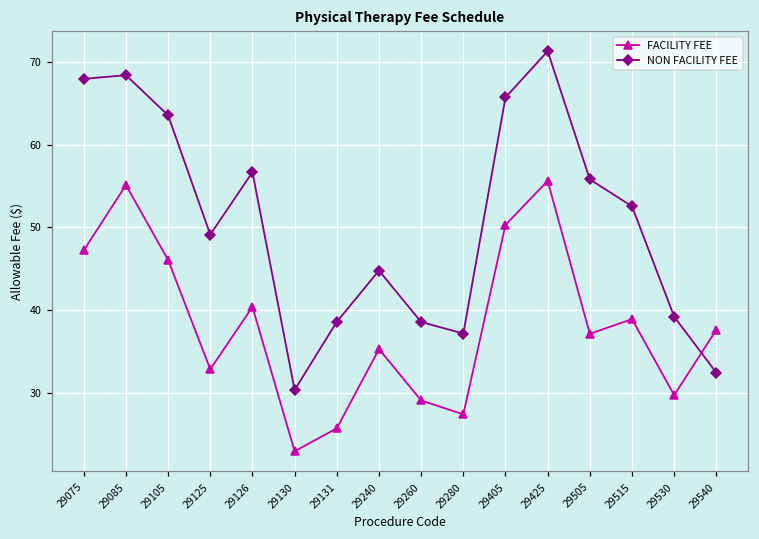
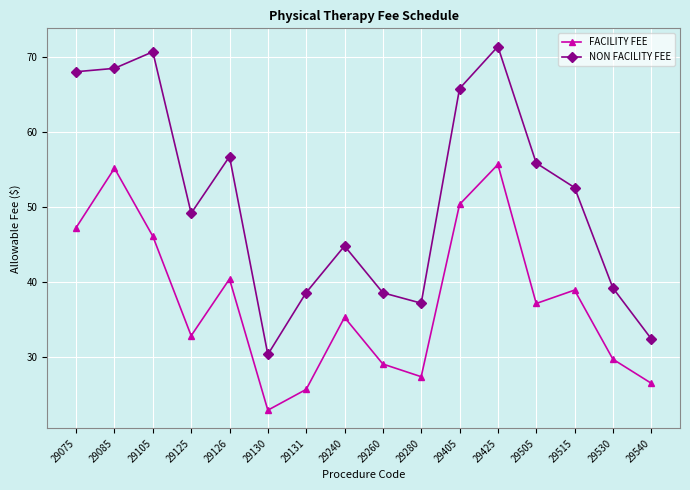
NON FACILITY FEE, 29105: 64 -> 71
FACILITY FEE, 29540: 38 -> 26
